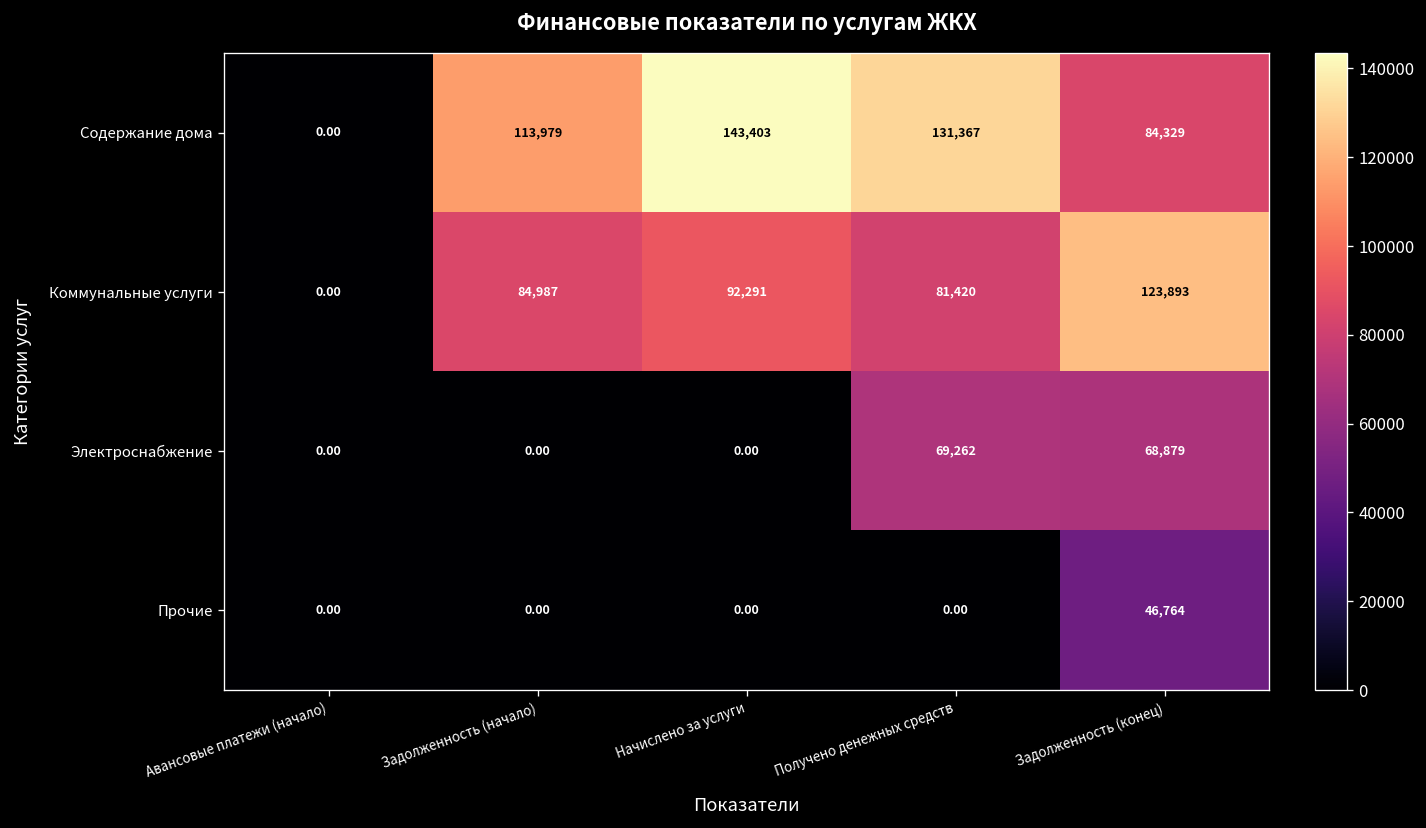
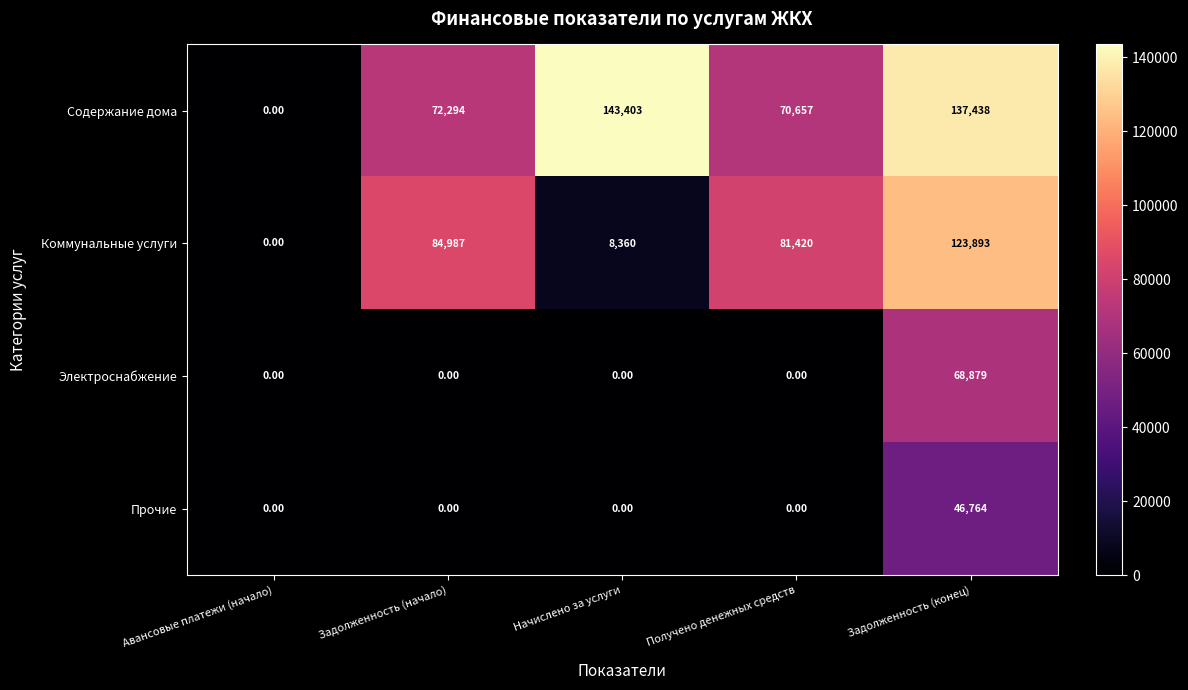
Содержание дома, Задолженность (начало): 113,979 -> 72,294
Содержание дома, Получено денежных средств: 131,367 -> 70,657
Содержание дома, Задолженность (конец): 84,329 -> 137,438
Коммунальные услуги, Начислено за услуги: 92,291 -> 8,360
Электроснабжение, Получено денежных средств: 69,262 -> 0.00
